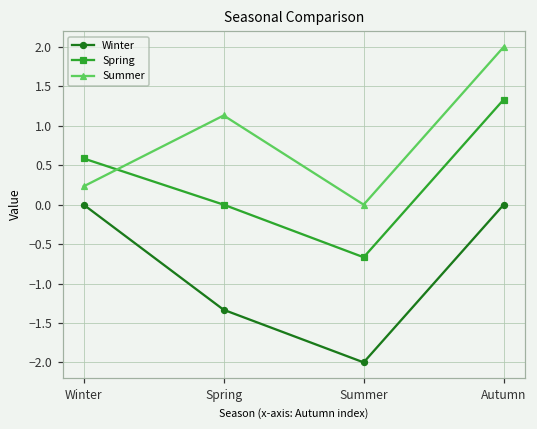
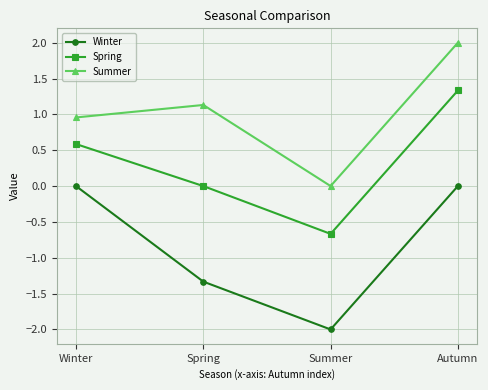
Summer, Winter: 0.2 -> 1.0
